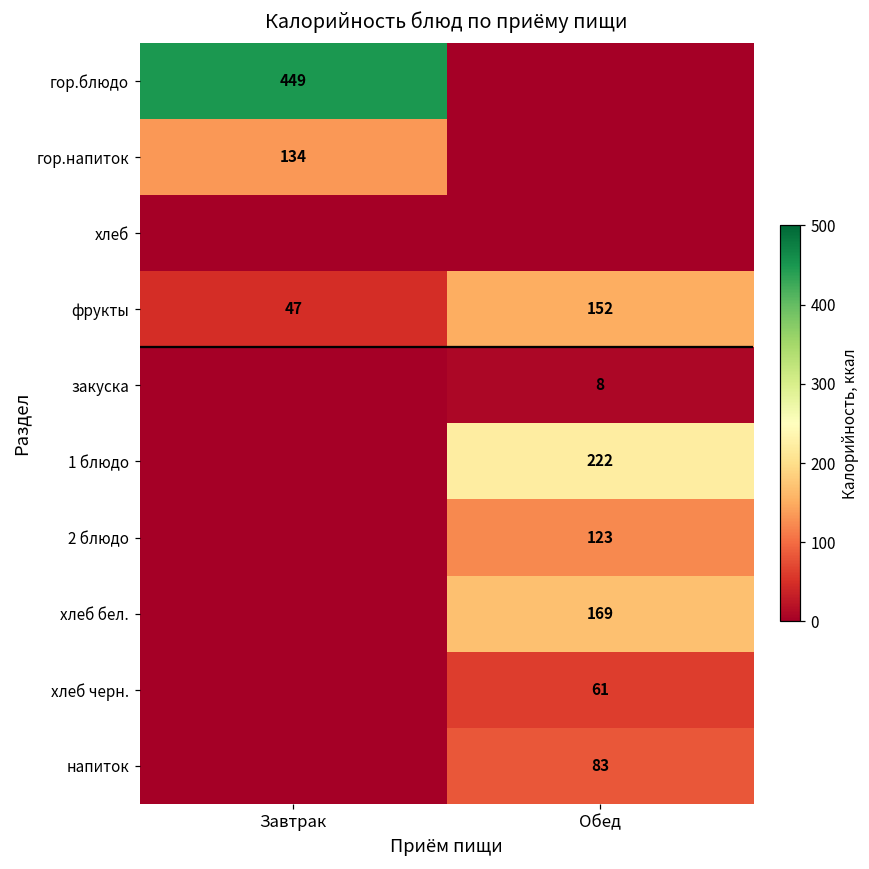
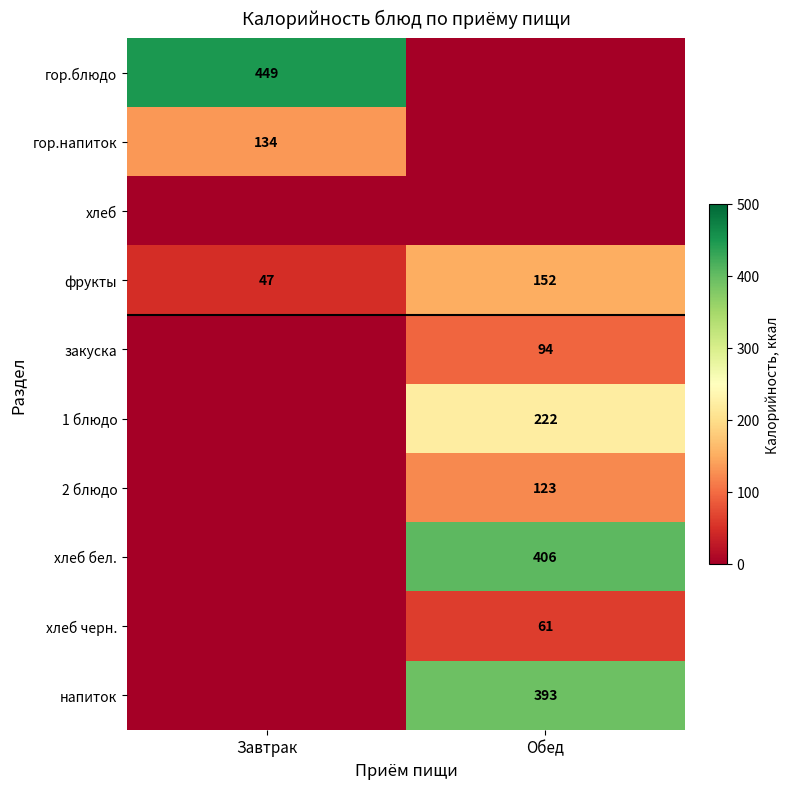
закуска, Обед: 8 -> 94
хлеб бел., Обед: 169 -> 406
напиток, Обед: 83 -> 393
